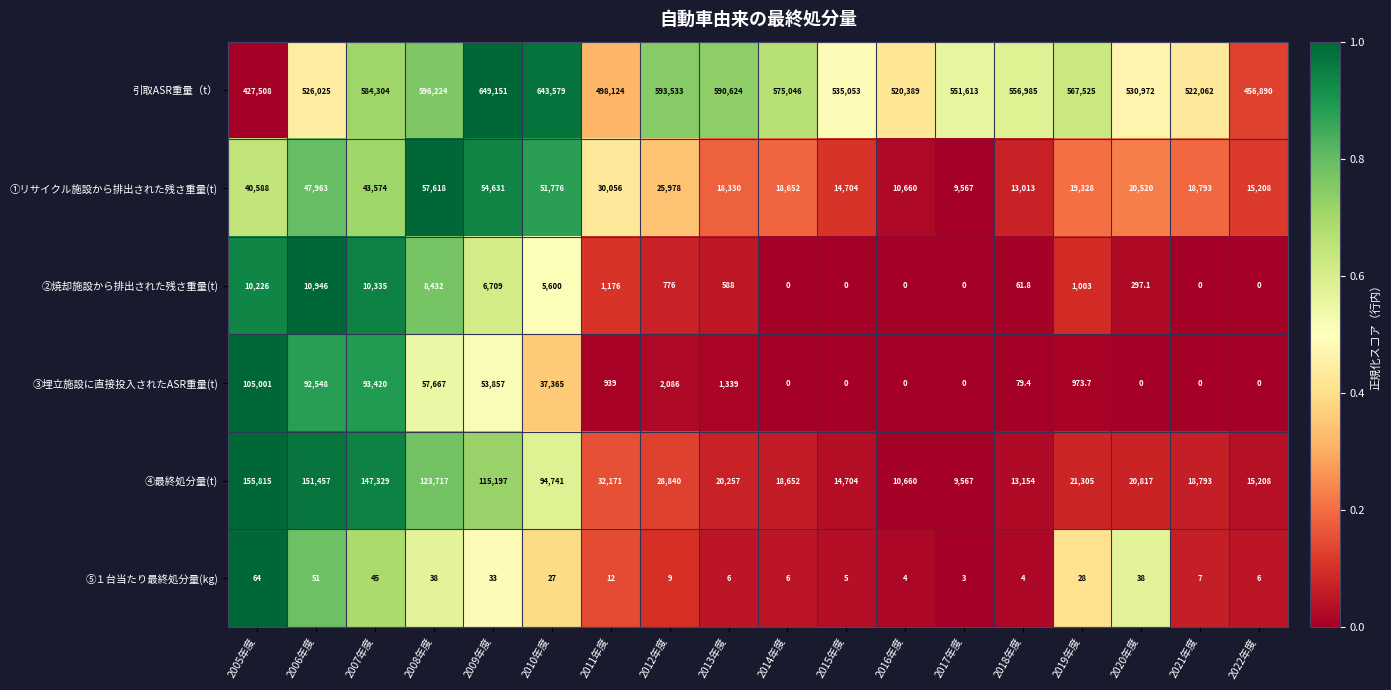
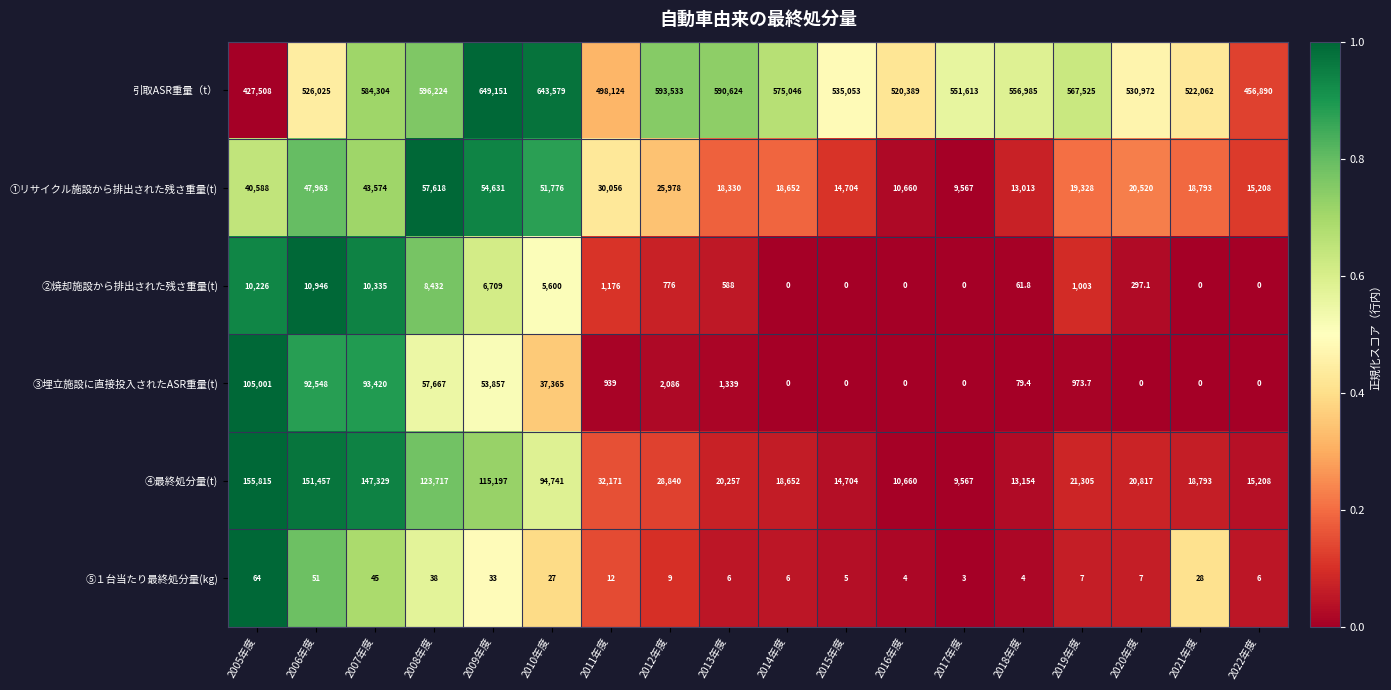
⑤１台当たり最終処分量(kg), 2019年度: 28 -> 7
⑤１台当たり最終処分量(kg), 2020年度: 38 -> 7
⑤１台当たり最終処分量(kg), 2021年度: 7 -> 28
